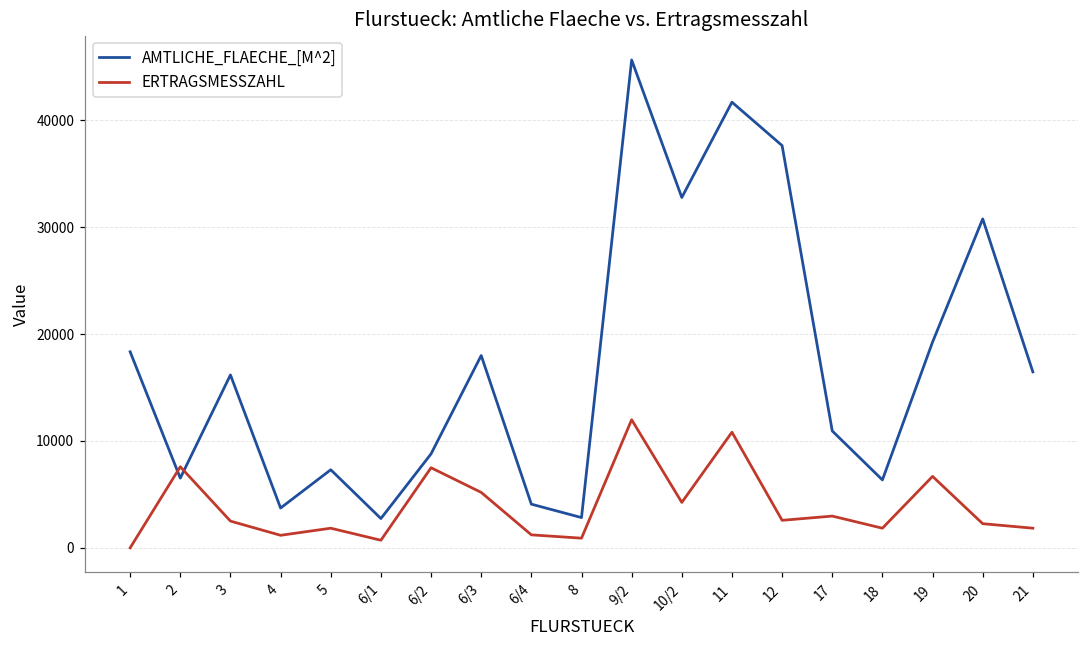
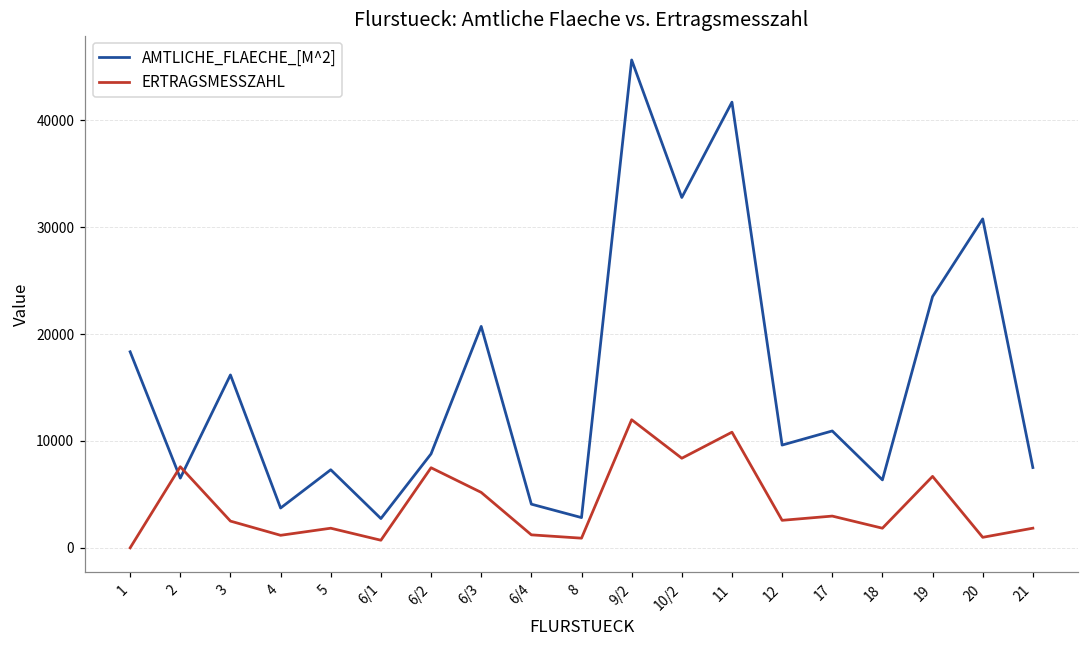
AMTLICHE_FLAECHE_[M^2], 6/3: 18000 -> 21000
ERTRAGSMESSZAHL, 10/2: 4000 -> 8000
AMTLICHE_FLAECHE_[M^2], 12: 38000 -> 10000
AMTLICHE_FLAECHE_[M^2], 19: 19000 -> 24000
ERTRAGSMESSZAHL, 20: 2000 -> 1000
AMTLICHE_FLAECHE_[M^2], 21: 16000 -> 8000
